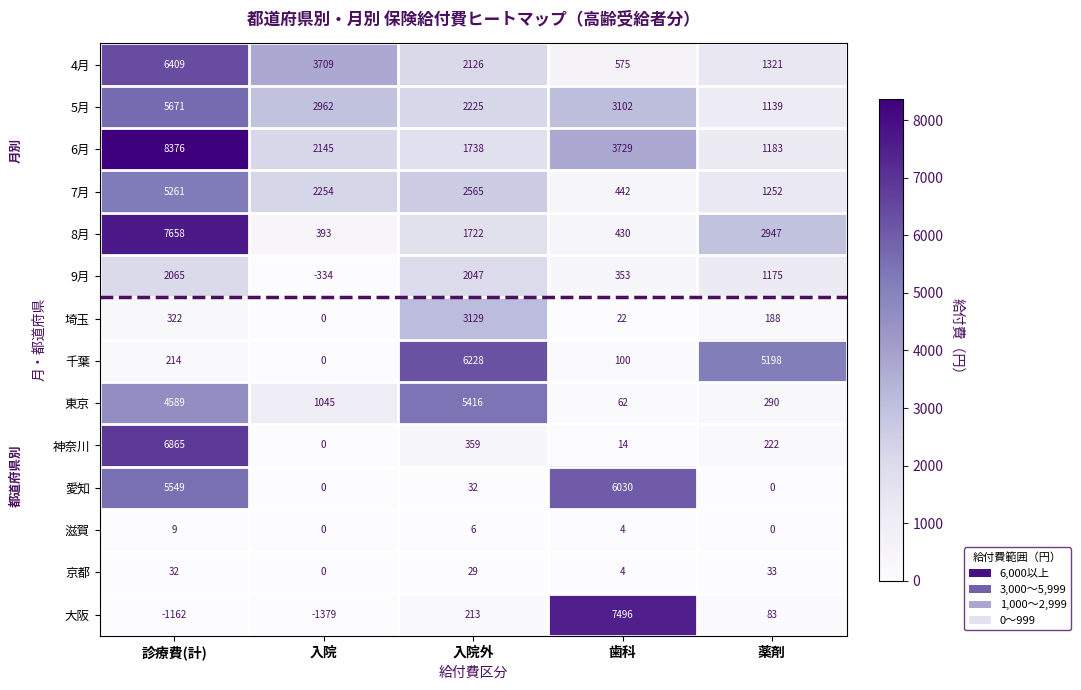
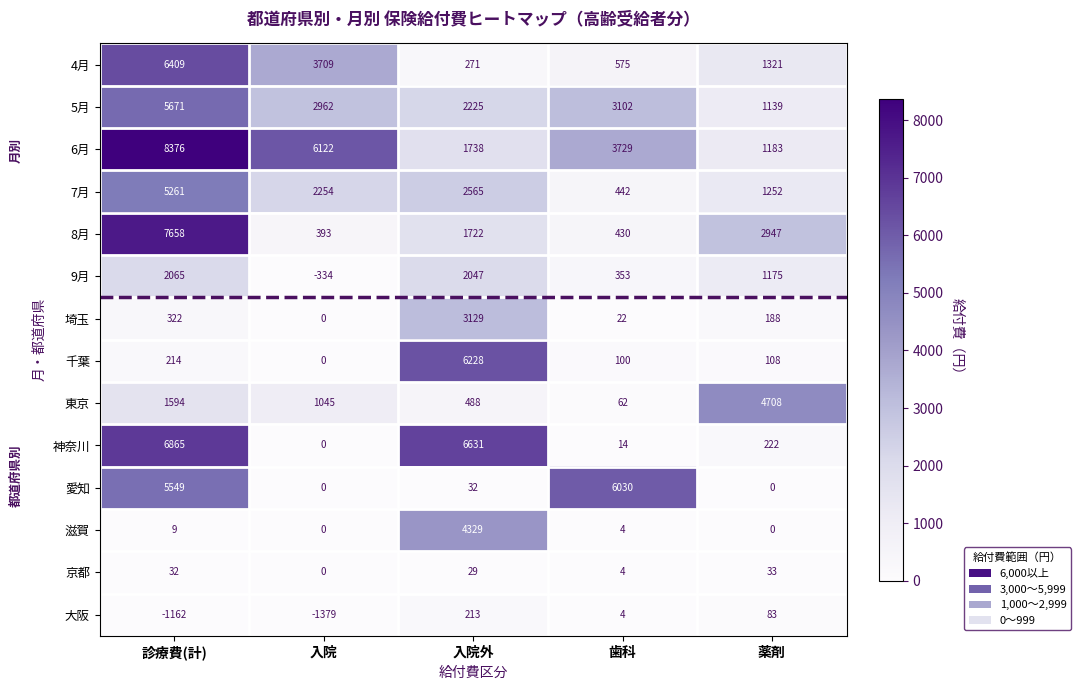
4月, 入院外: 2126 -> 271
6月, 入院: 2145 -> 6122
千葉, 薬剤: 5198 -> 108
東京, 診療費(計): 4589 -> 1594
東京, 入院外: 5416 -> 488
東京, 薬剤: 290 -> 4708
神奈川, 入院外: 359 -> 6631
滋賀, 入院外: 6 -> 4329
大阪, 歯科: 7496 -> 4
